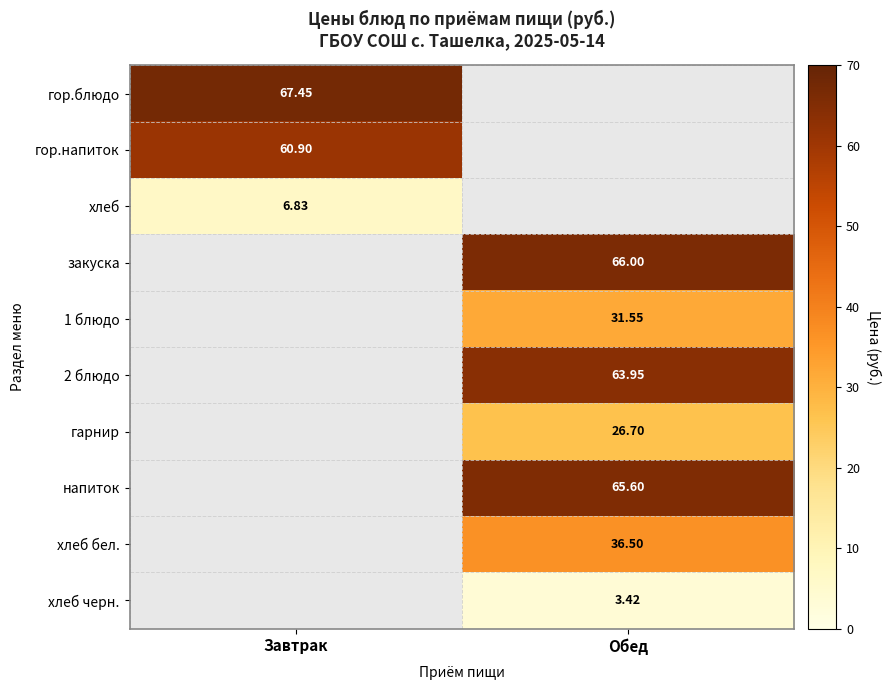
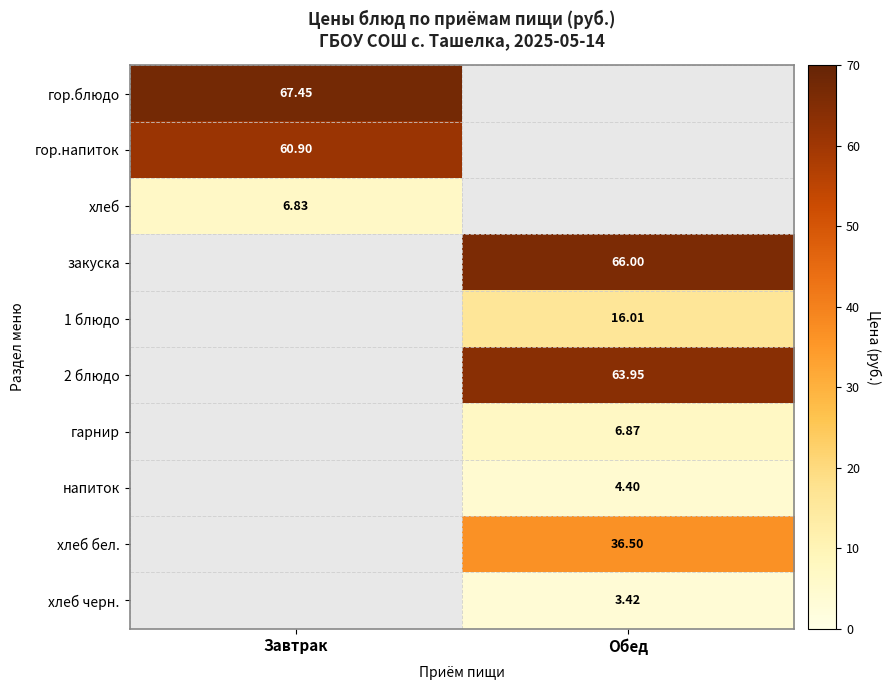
1 блюдо, Обед: 31.55 -> 16.01
гарнир, Обед: 26.70 -> 6.87
напиток, Обед: 65.60 -> 4.40
